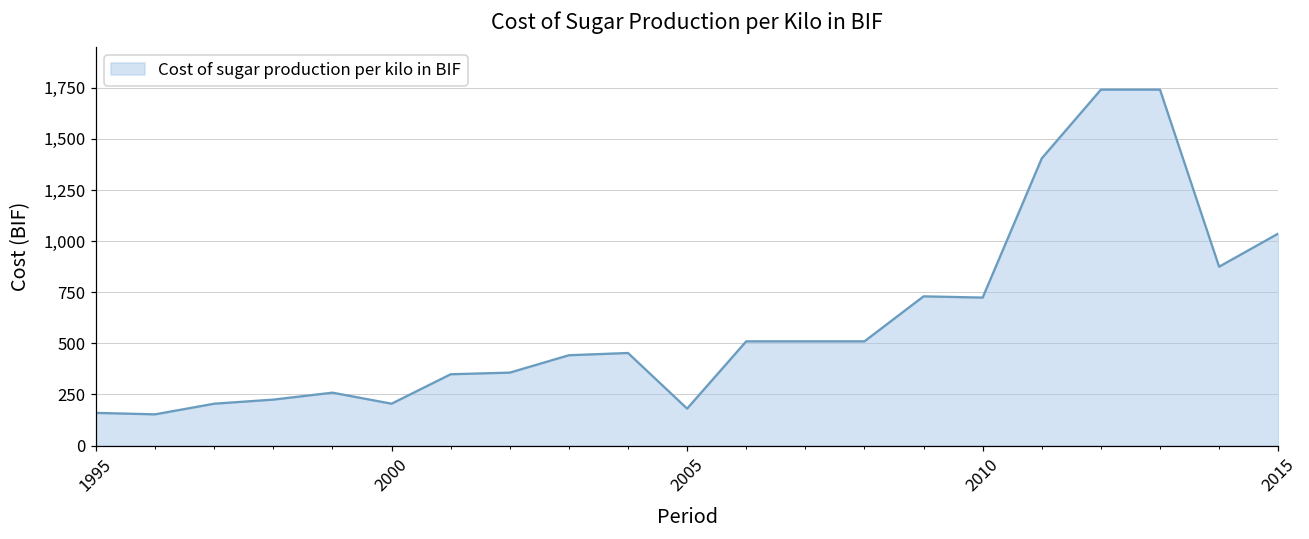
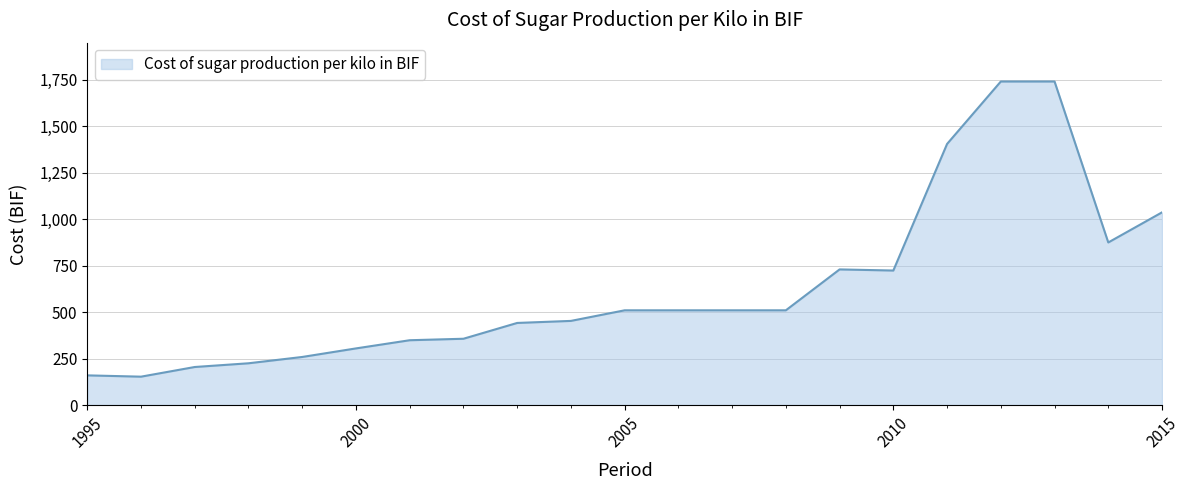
2000: 210 -> 310
2005: 180 -> 510
